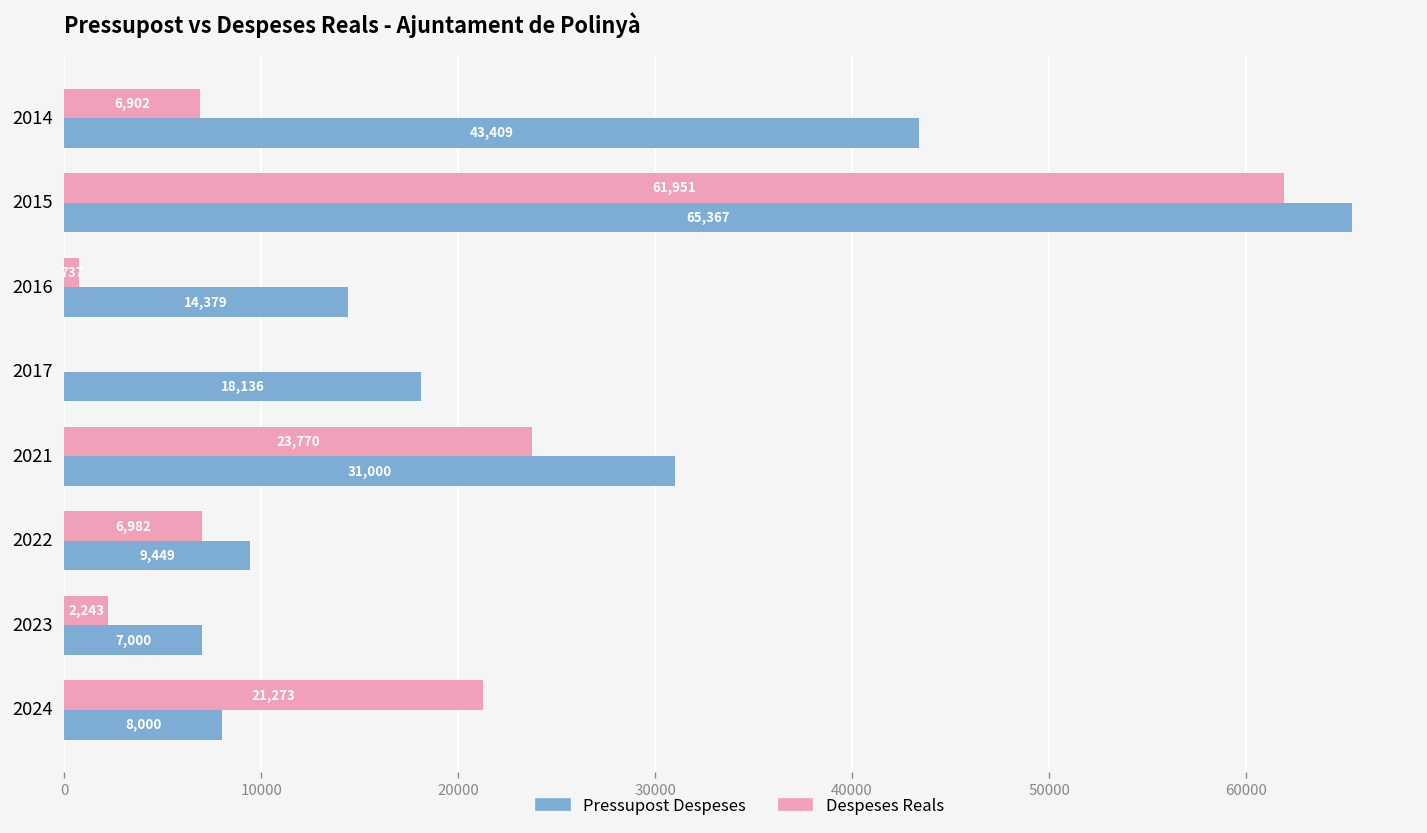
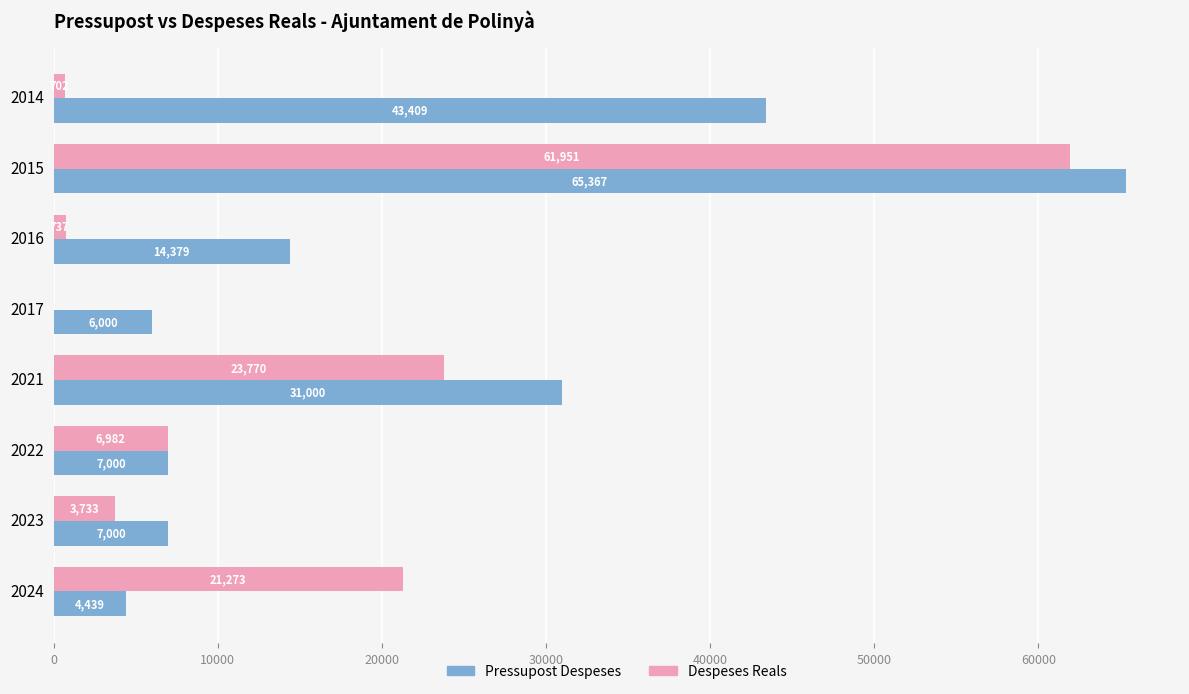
Despeses Reals, 2014: 6900 -> 700
Pressupost Despeses, 2017: 18,136 -> 6,000
Pressupost Despeses, 2022: 9,449 -> 7,000
Despeses Reals, 2023: 2,243 -> 3,733
Pressupost Despeses, 2024: 8,000 -> 4,439
